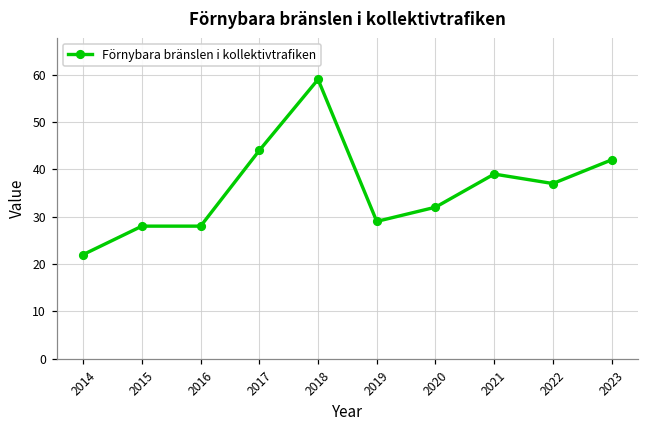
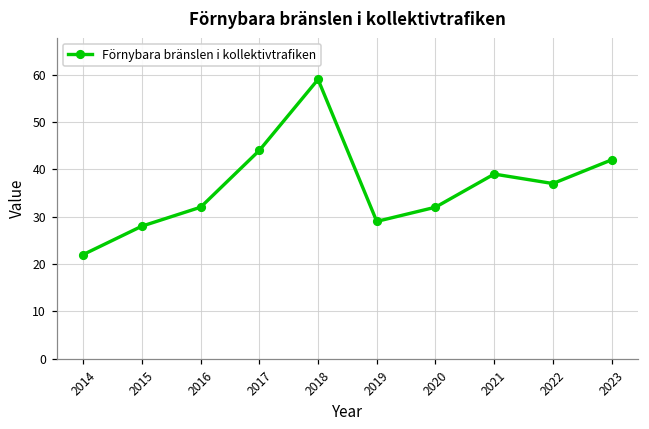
2016: 28 -> 32
